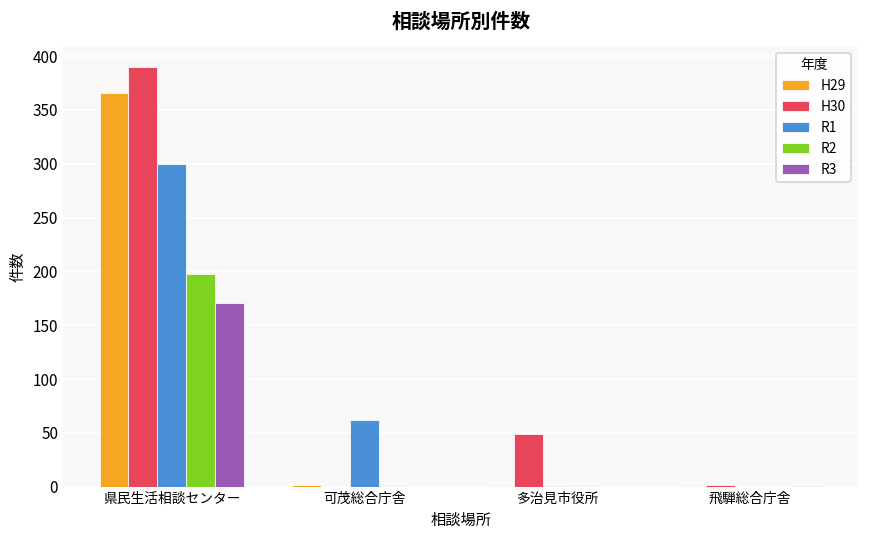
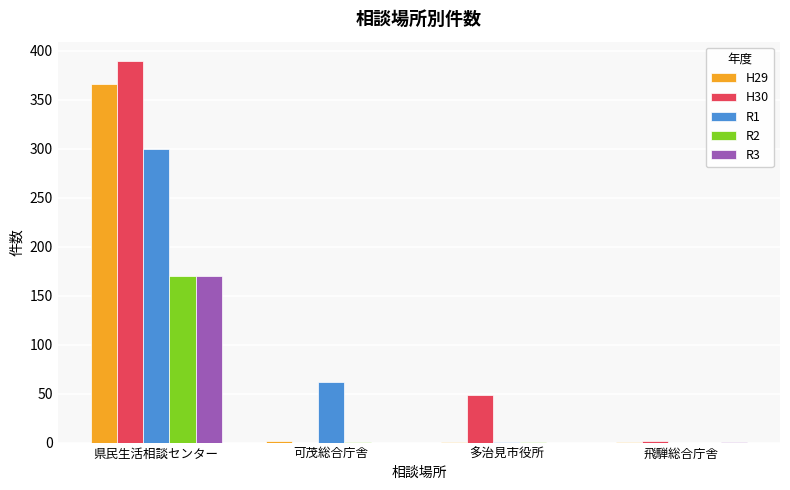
R2, 県民生活相談センター: 200 -> 170
